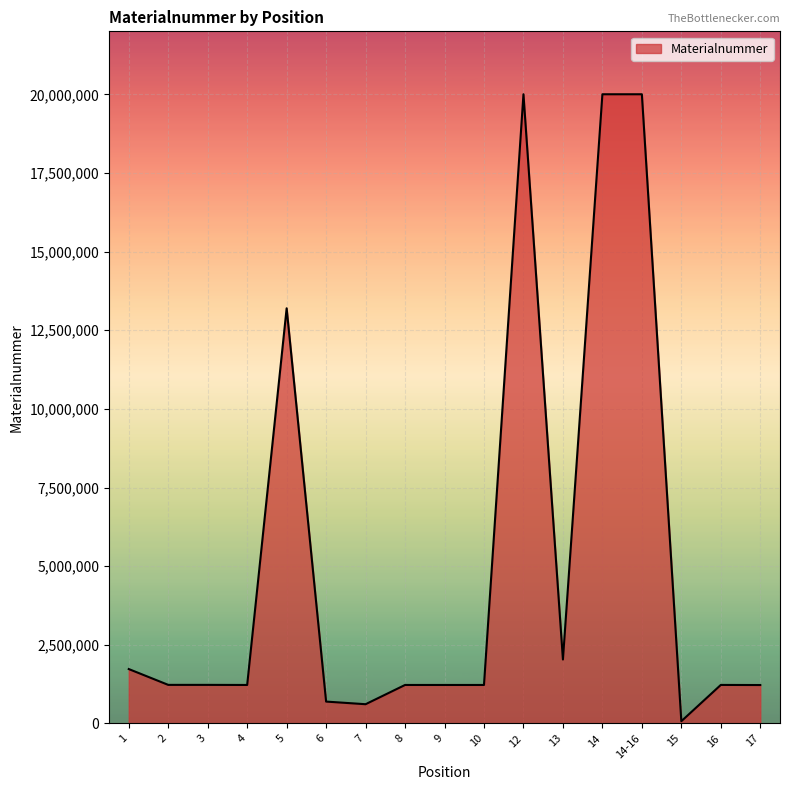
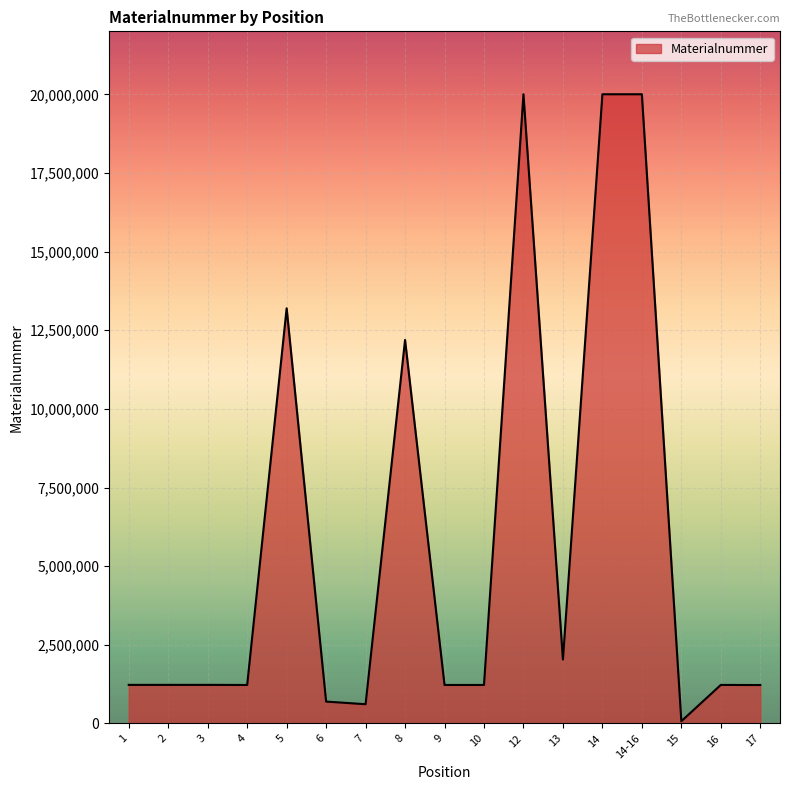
1: 1,700,000 -> 1,200,000
8: 1,200,000 -> 12,200,000
